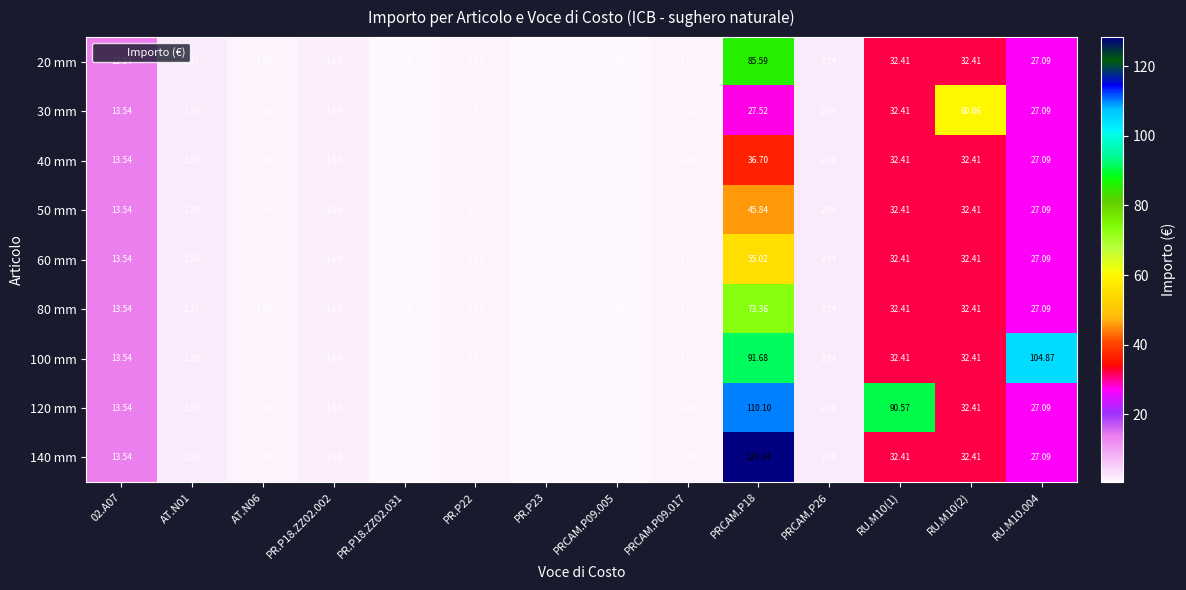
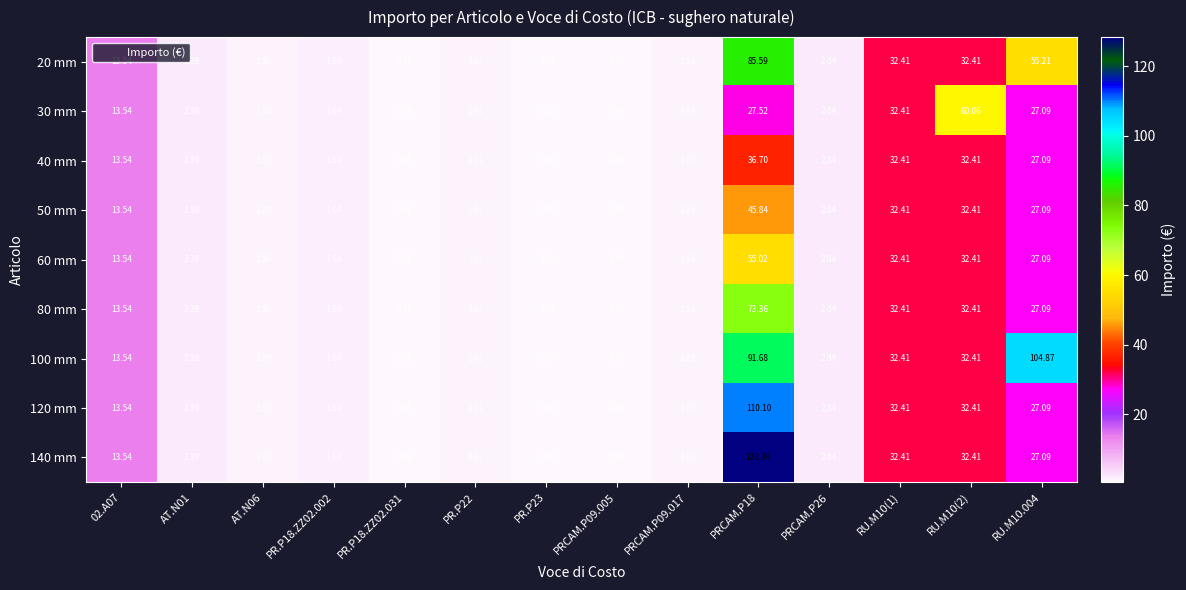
20 mm, RU.M10.004: 27.09 -> 55.21
120 mm, RU.M10(1): 90.57 -> 32.41
